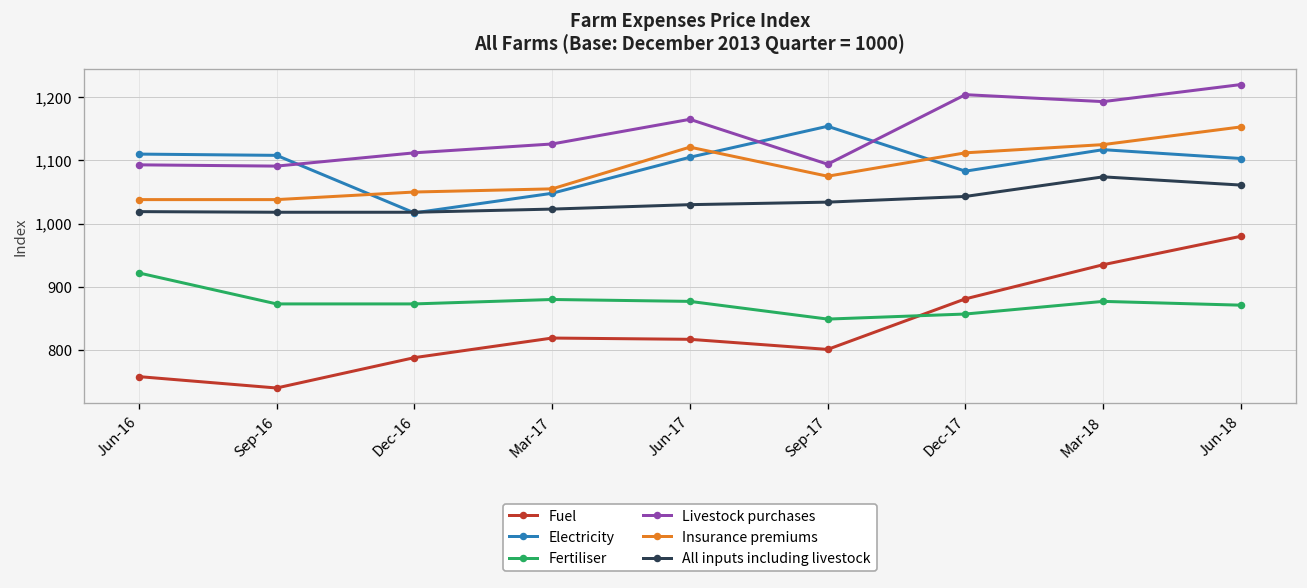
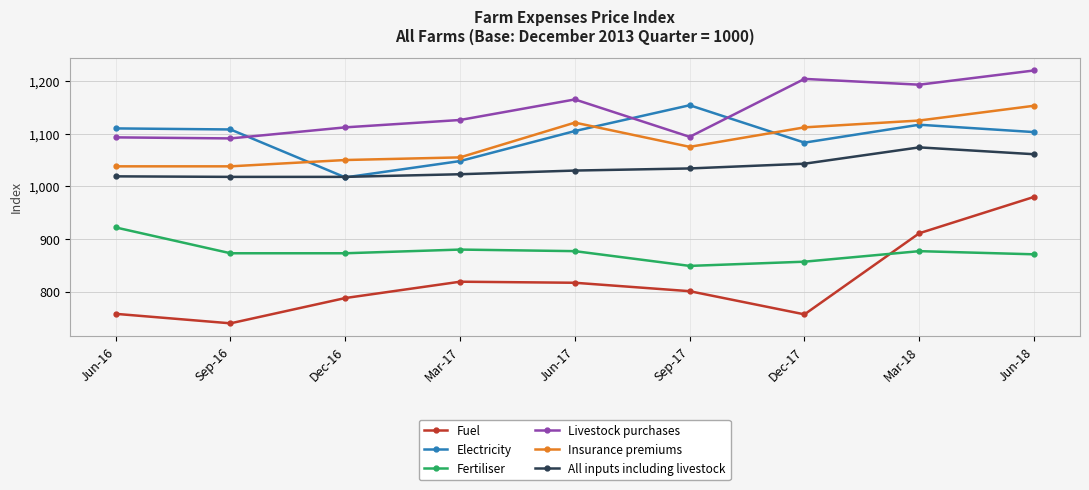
Fuel, Dec-17: 880 -> 760
Fuel, Mar-18: 940 -> 910
